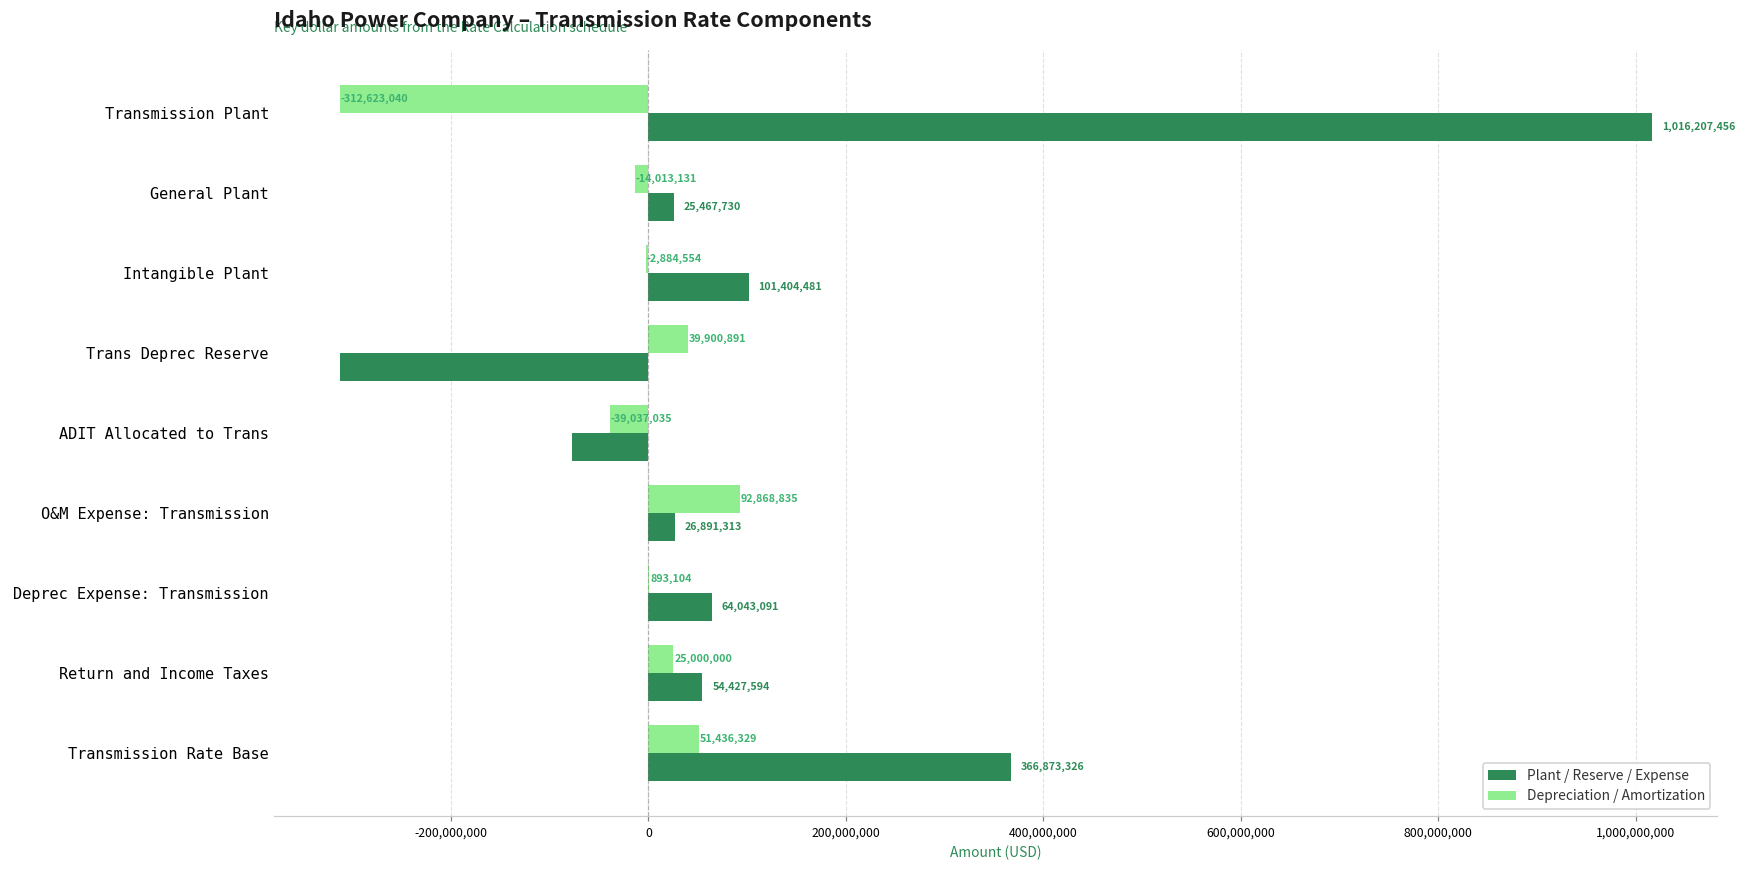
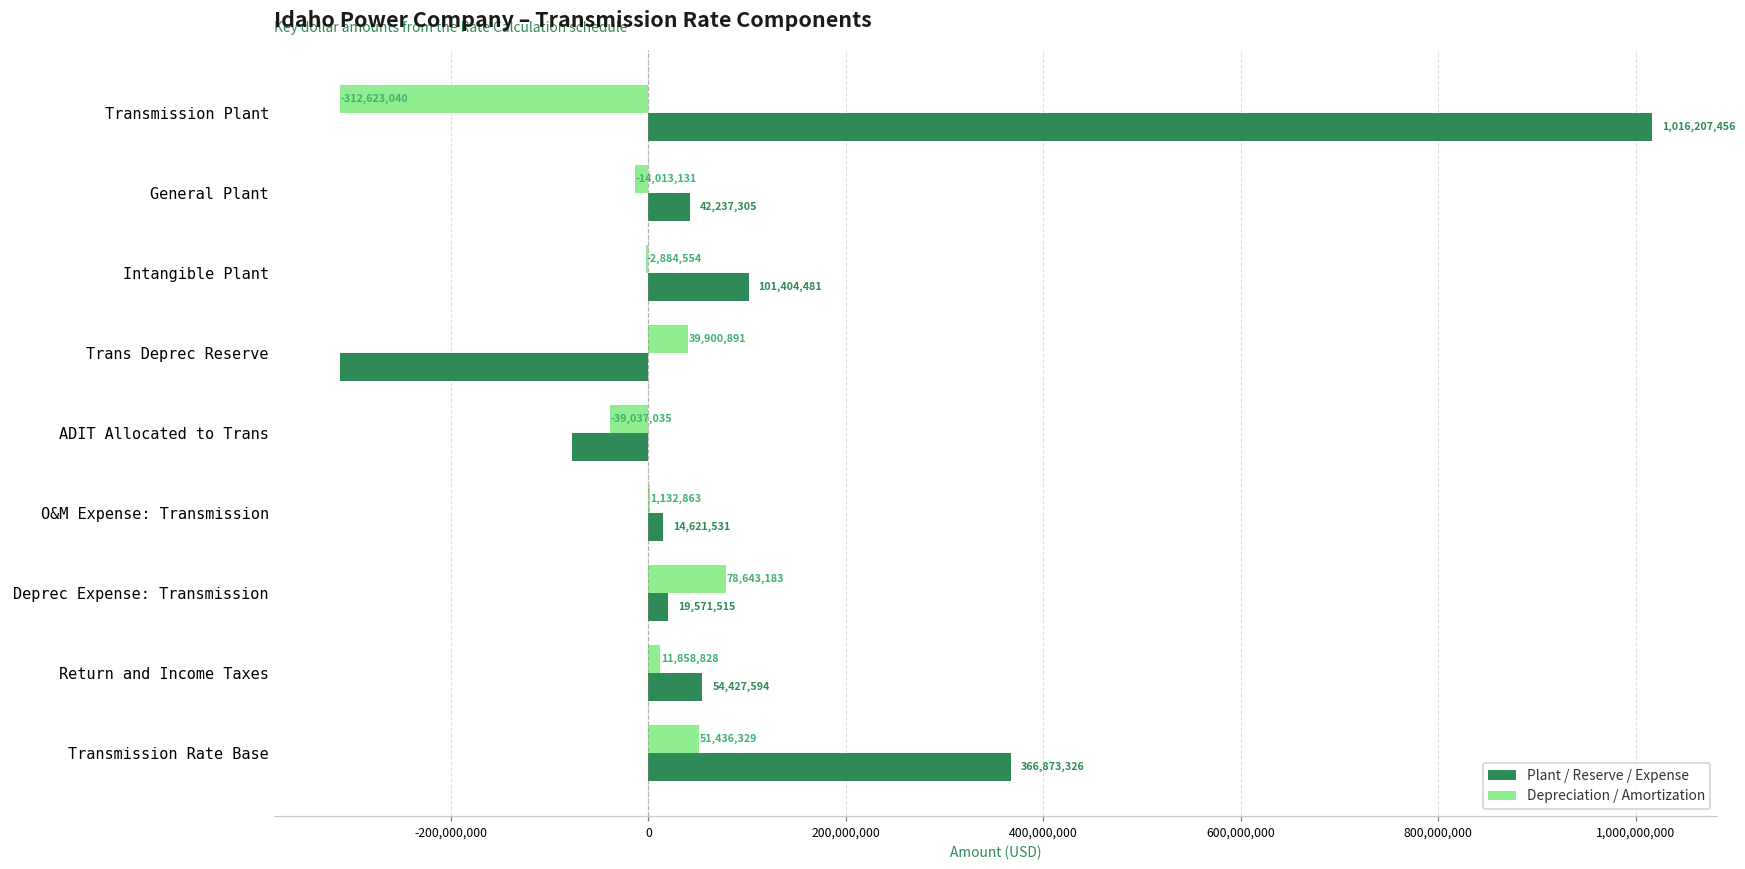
Plant / Reserve / Expense, General Plant: 25,467,730 -> 42,237,305
Depreciation / Amortization, O&M Expense: Transmission: 92,868,835 -> 1,132,863
Plant / Reserve / Expense, O&M Expense: Transmission: 26,891,313 -> 14,621,531
Depreciation / Amortization, Deprec Expense: Transmission: 893,104 -> 78,643,183
Plant / Reserve / Expense, Deprec Expense: Transmission: 64,043,091 -> 19,571,515
Depreciation / Amortization, Return and Income Taxes: 25,000,000 -> 11,858,828
